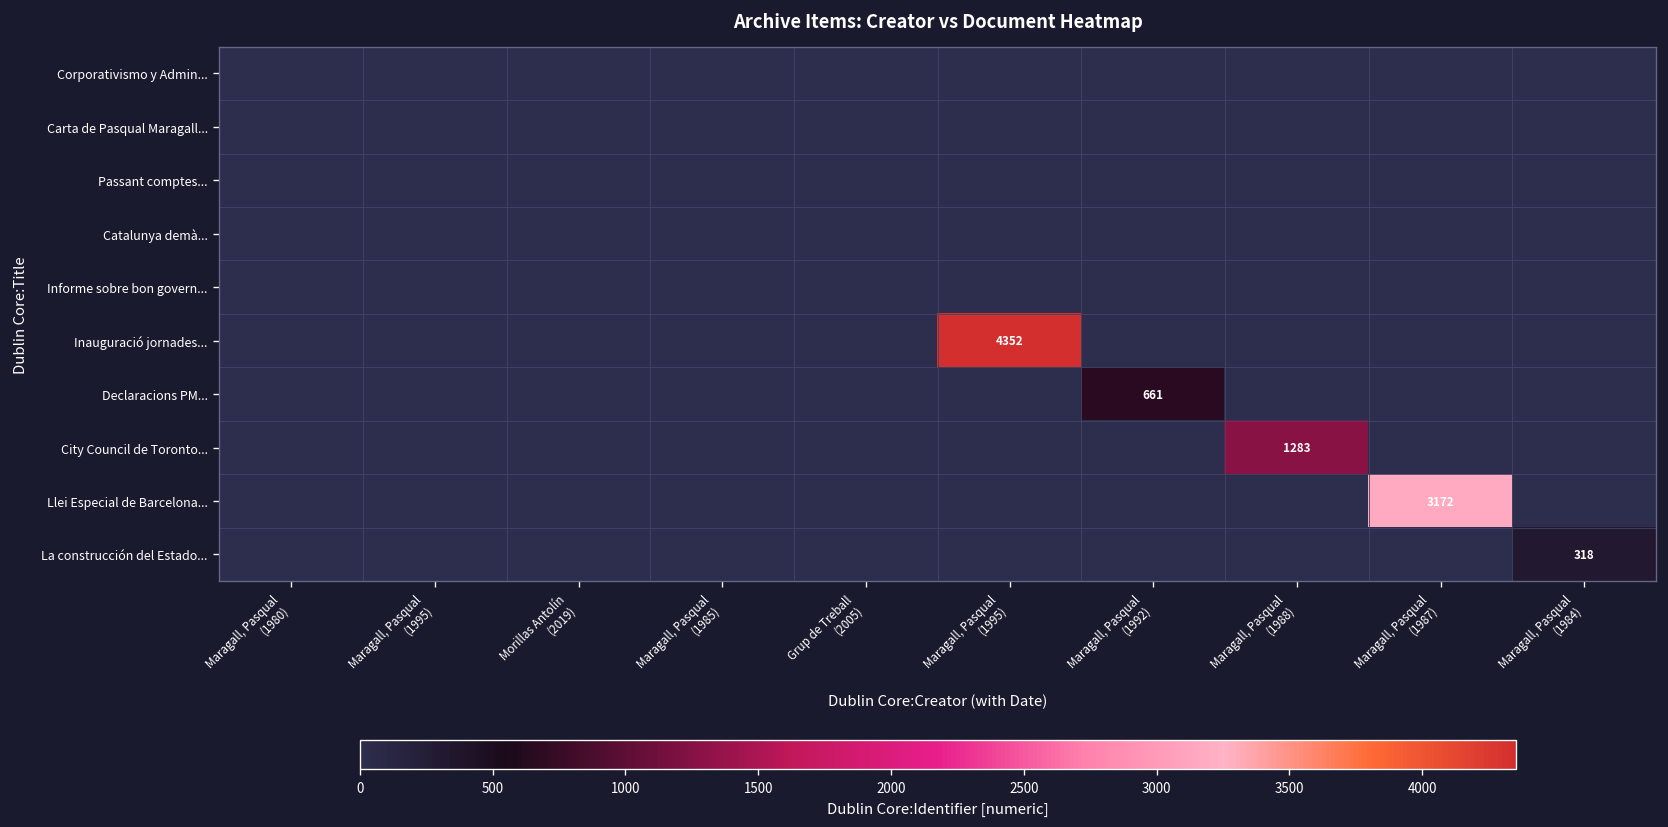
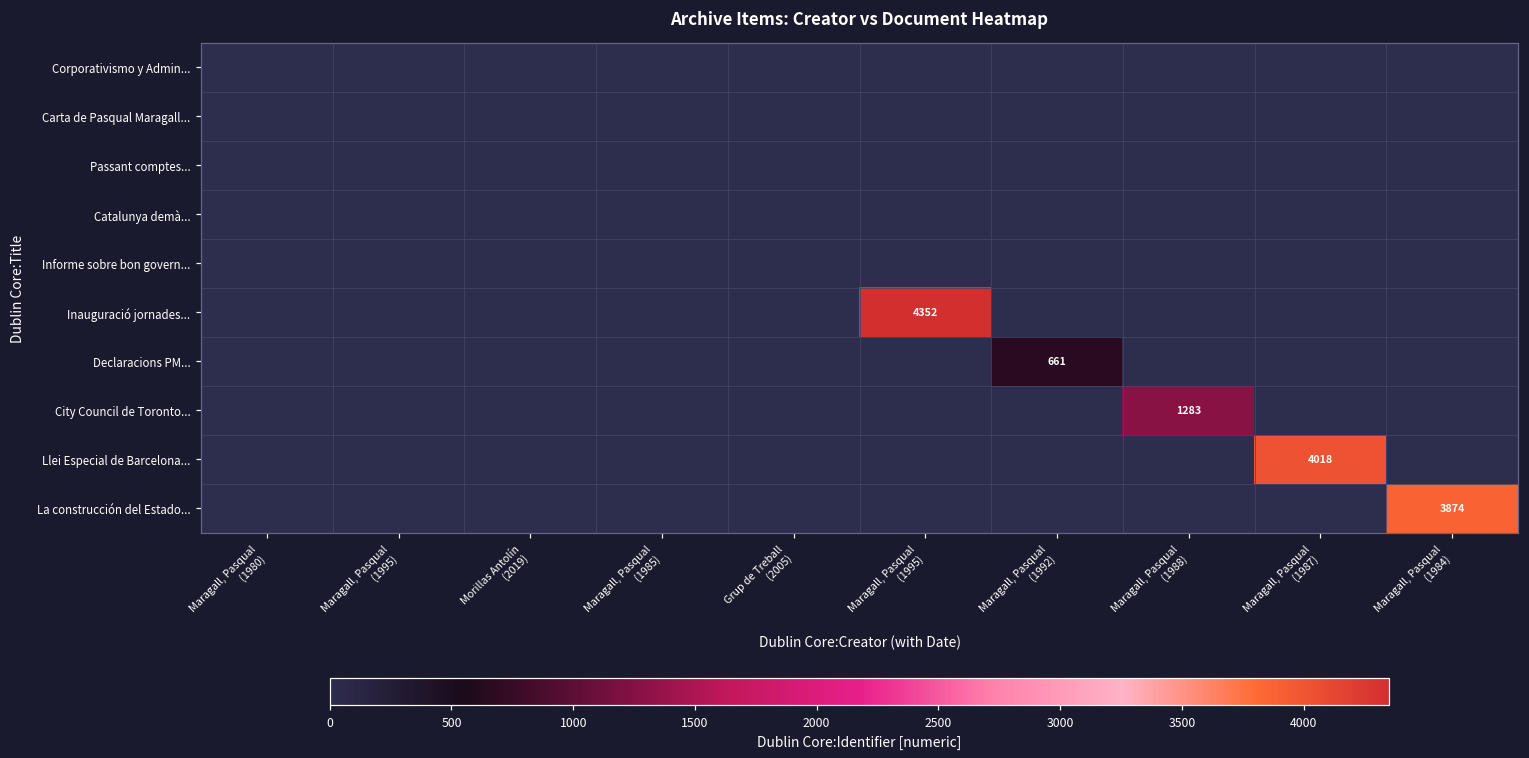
Llei Especial de Barcelona..., Maragall, Pasqual (1987): 3172 -> 4018
La construcción del Estado..., Maragall, Pasqual (1984): 318 -> 3874
